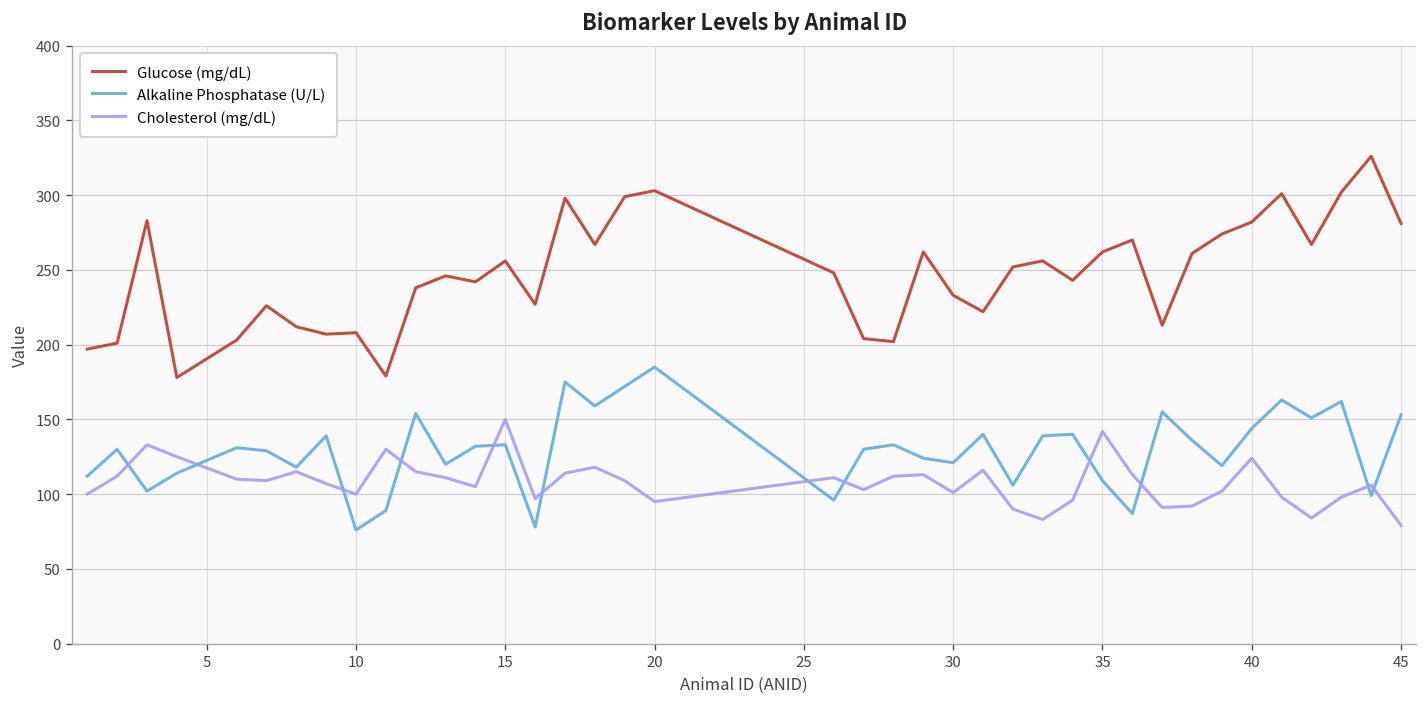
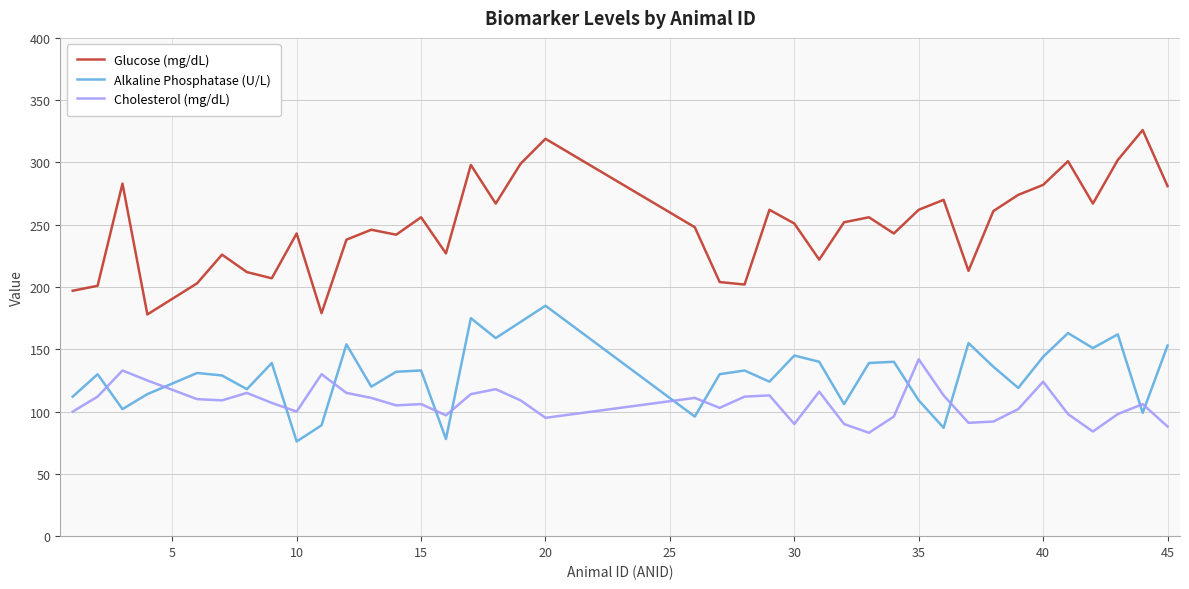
Glucose (mg/dL), 10: 208 -> 243
Cholesterol (mg/dL), 15: 150 -> 106
Glucose (mg/dL), 20: 303 -> 319
Glucose (mg/dL), 30: 233 -> 251
Alkaline Phosphatase (U/L), 30: 121 -> 145
Cholesterol (mg/dL), 30: 101 -> 90
Cholesterol (mg/dL), 45: 79 -> 88
